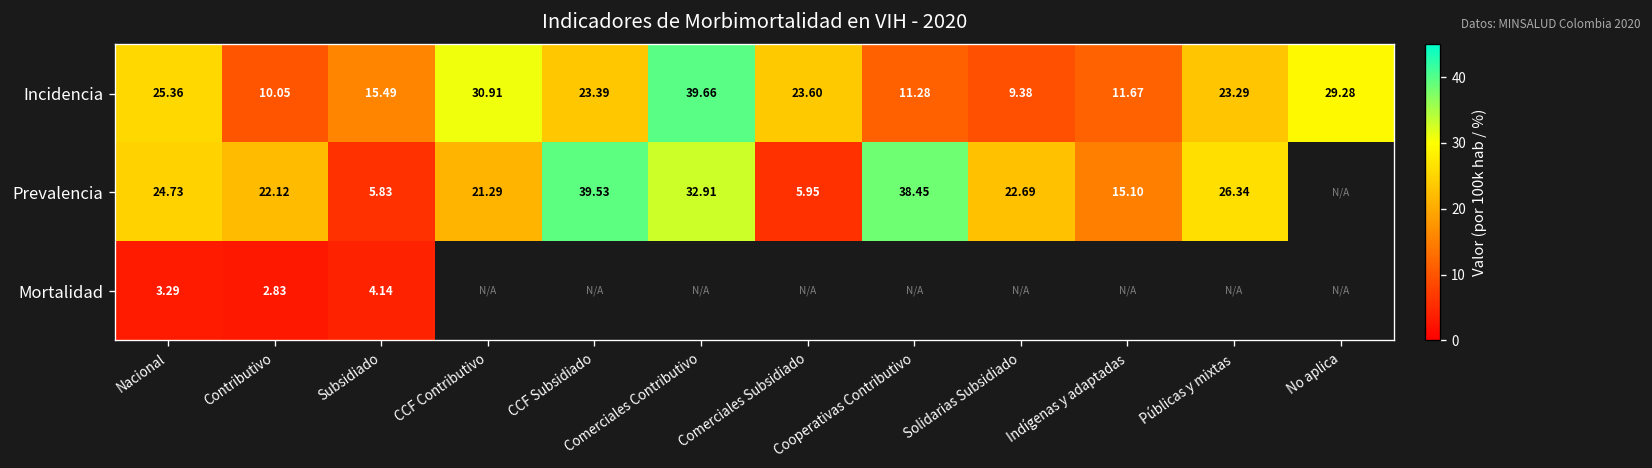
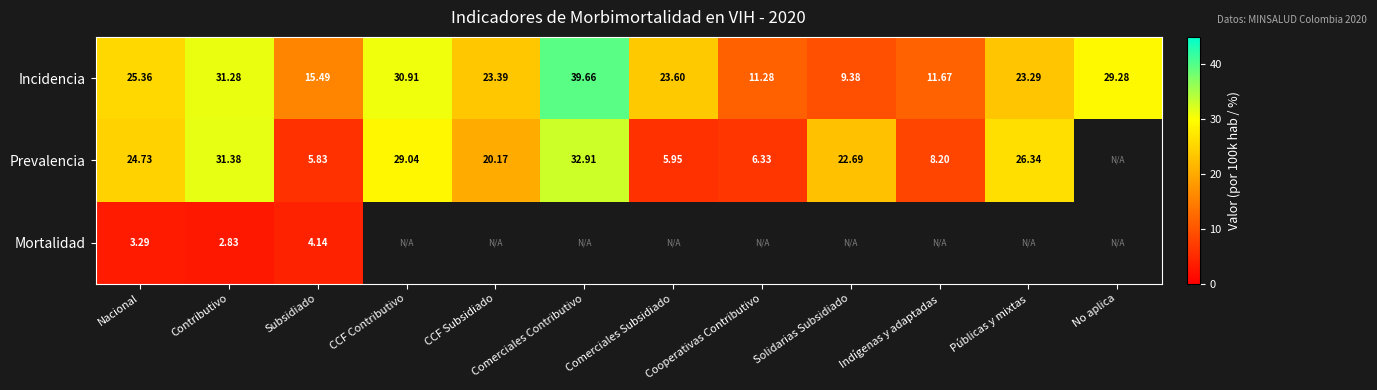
Incidencia, Contributivo: 10.05 -> 31.28
Prevalencia, Contributivo: 22.12 -> 31.38
Prevalencia, CCF Contributivo: 21.29 -> 29.04
Prevalencia, CCF Subsidiado: 39.53 -> 20.17
Prevalencia, Cooperativas Contributivo: 38.45 -> 6.33
Prevalencia, Indígenas y adaptadas: 15.10 -> 8.20
